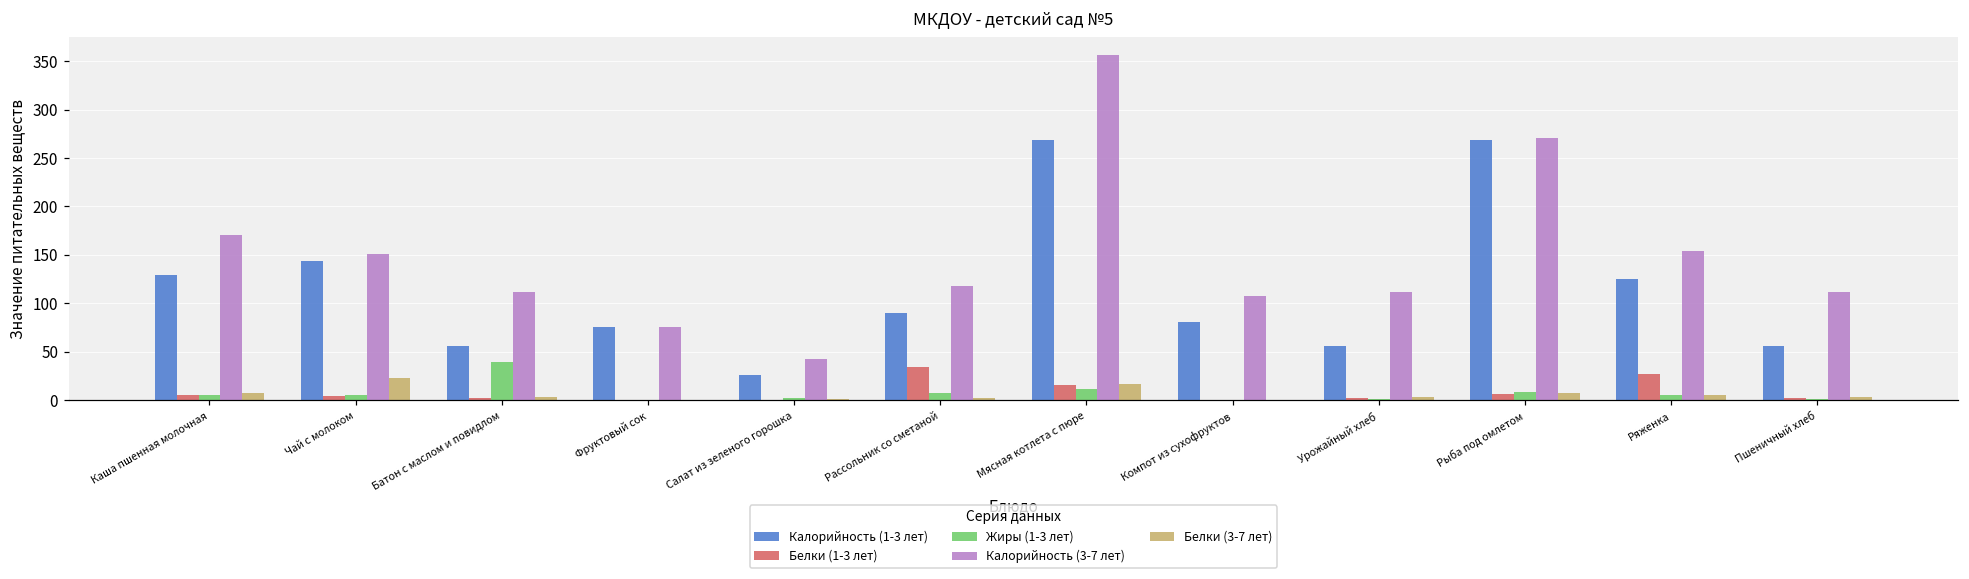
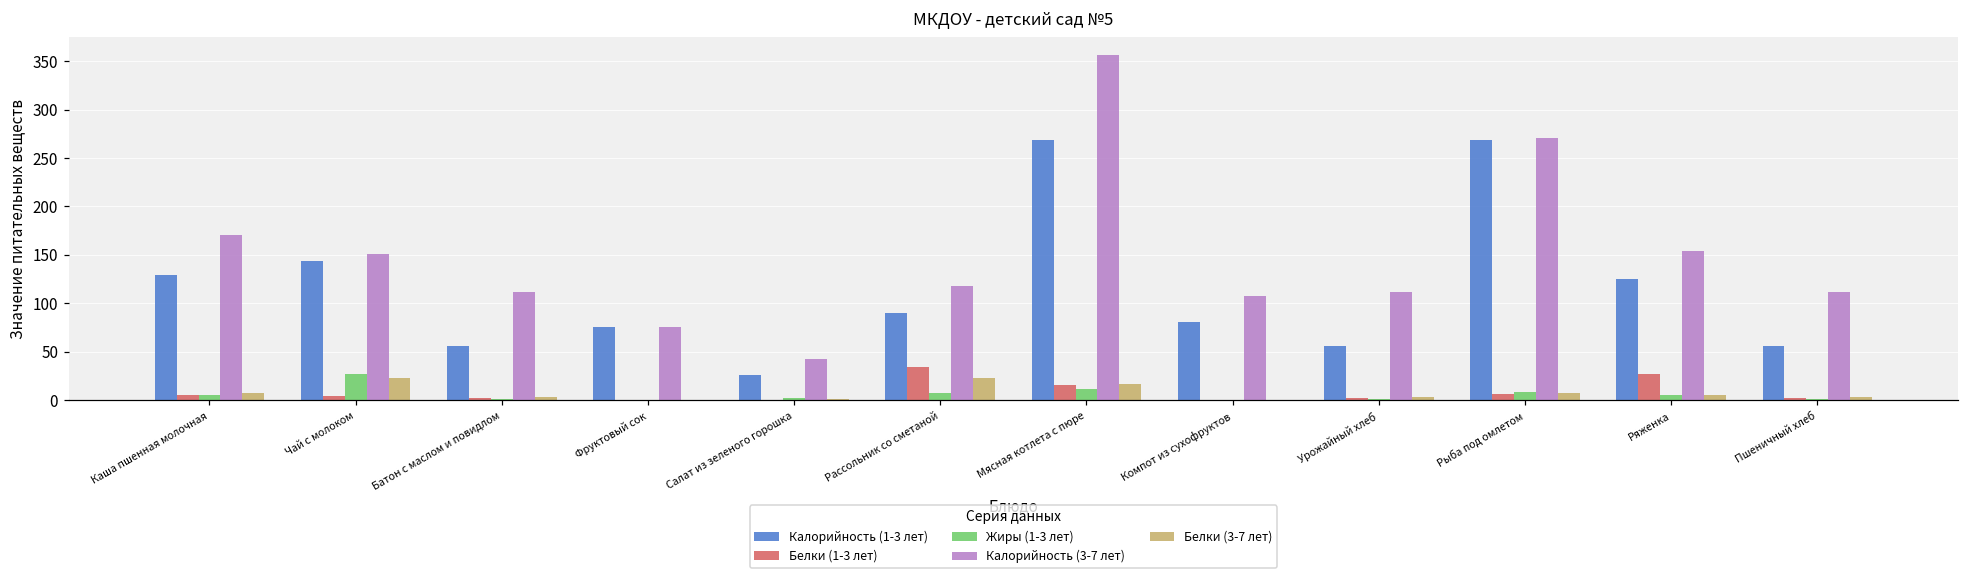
Жиры (1-3 лет), Чай с молоком: 0 -> 30
Жиры (1-3 лет), Батон с маслом и повидлом: 40 -> 0
Белки (3-7 лет), Рассольник со сметаной: 0 -> 20
